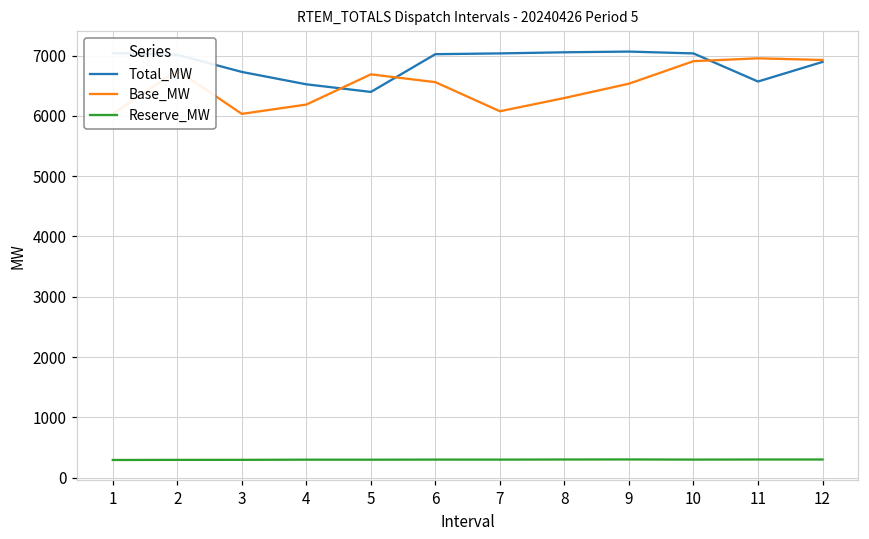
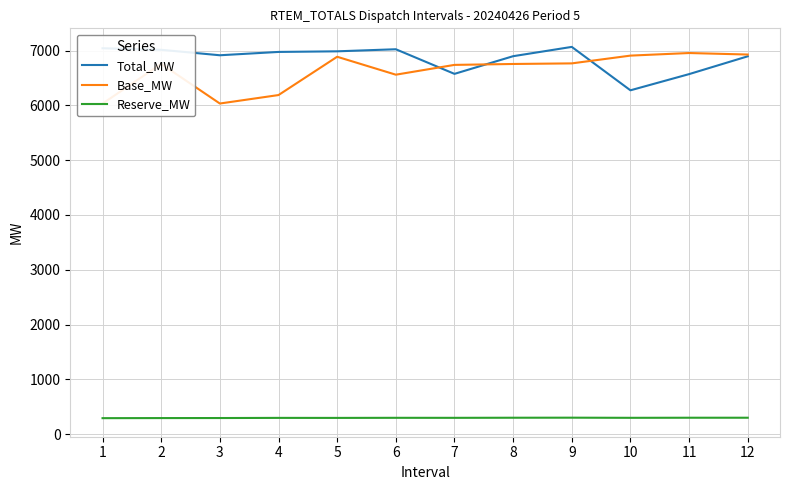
Total_MW, 3: 6700 -> 6900
Total_MW, 4: 6500 -> 7000
Total_MW, 5: 6400 -> 7000
Base_MW, 5: 6700 -> 6900
Total_MW, 7: 7000 -> 6600
Base_MW, 7: 6100 -> 6700
Total_MW, 8: 7100 -> 6900
Base_MW, 8: 6300 -> 6800
Base_MW, 9: 6500 -> 6800
Total_MW, 10: 7000 -> 6300
